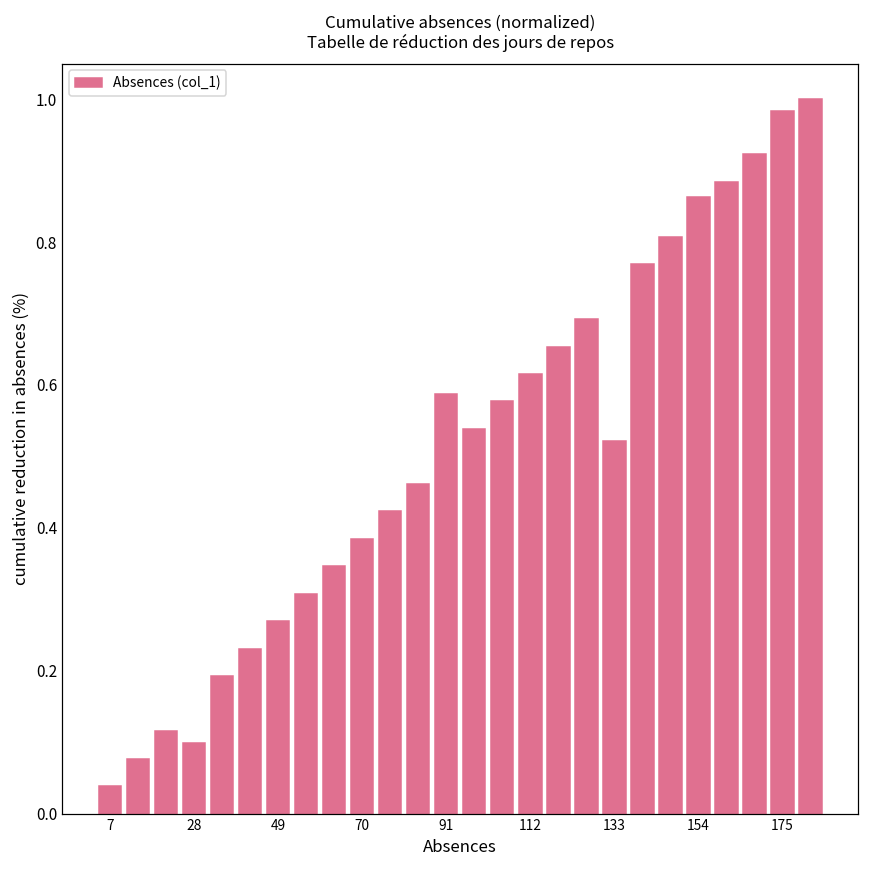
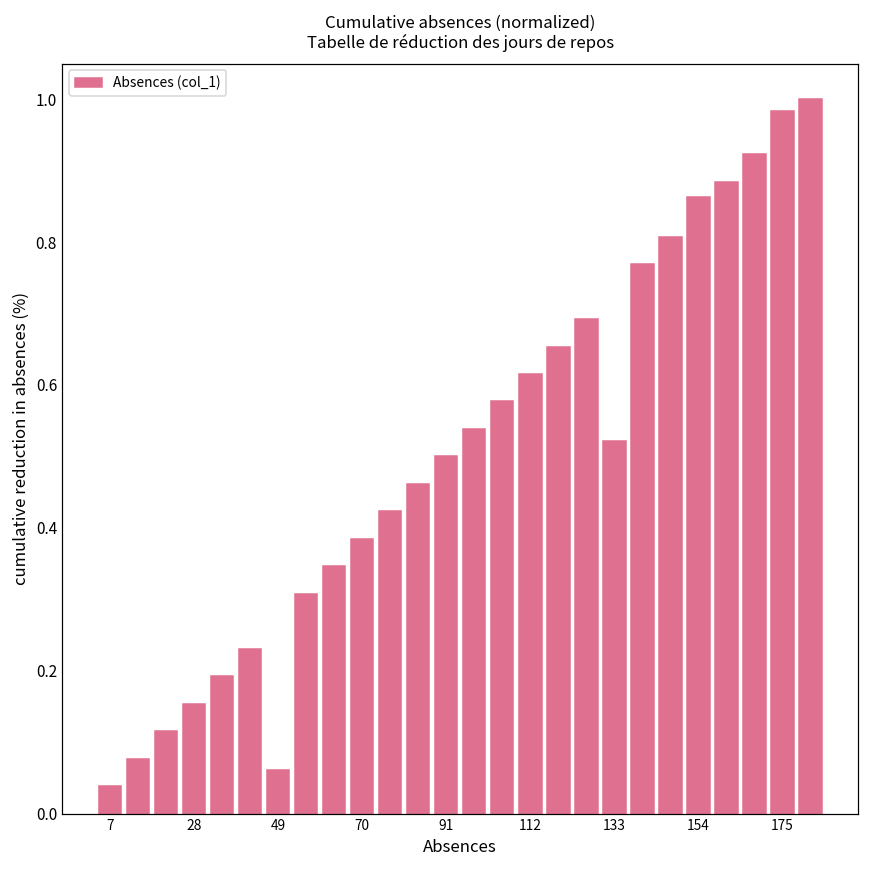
28: 0.10 -> 0.15
49: 0.27 -> 0.06
91: 0.59 -> 0.50
